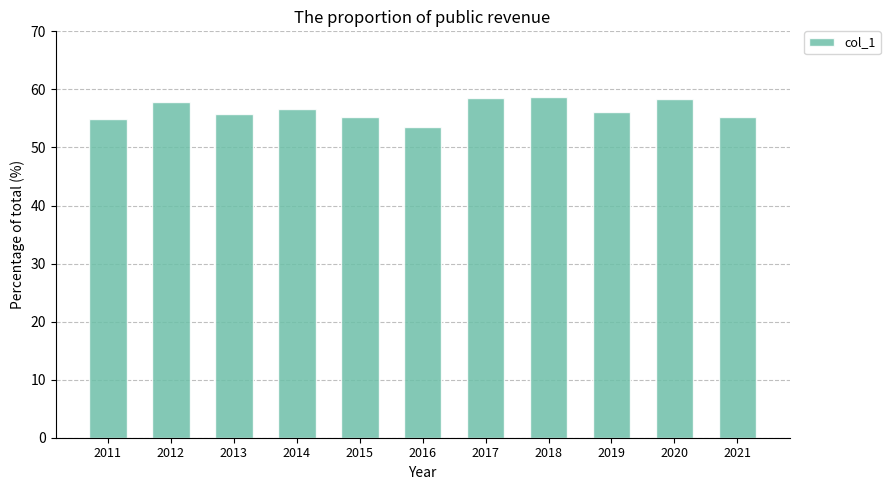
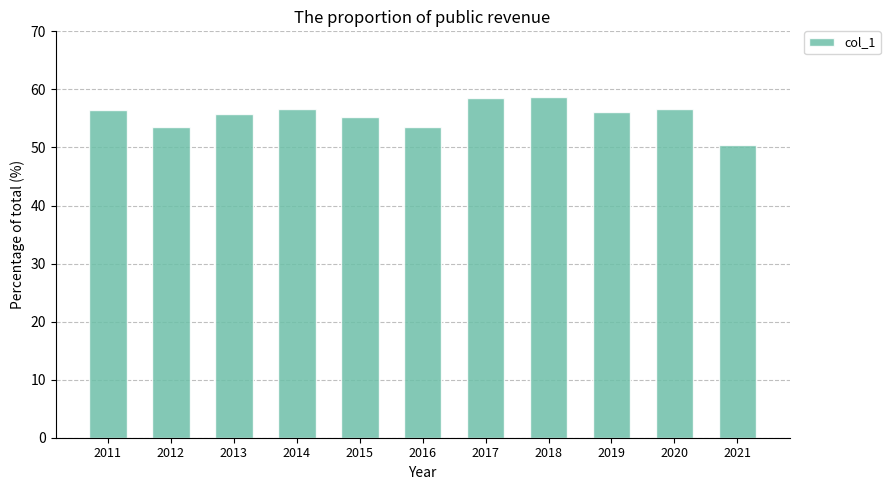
2011: 55 -> 57
2012: 58 -> 54
2020: 58 -> 57
2021: 55 -> 50
